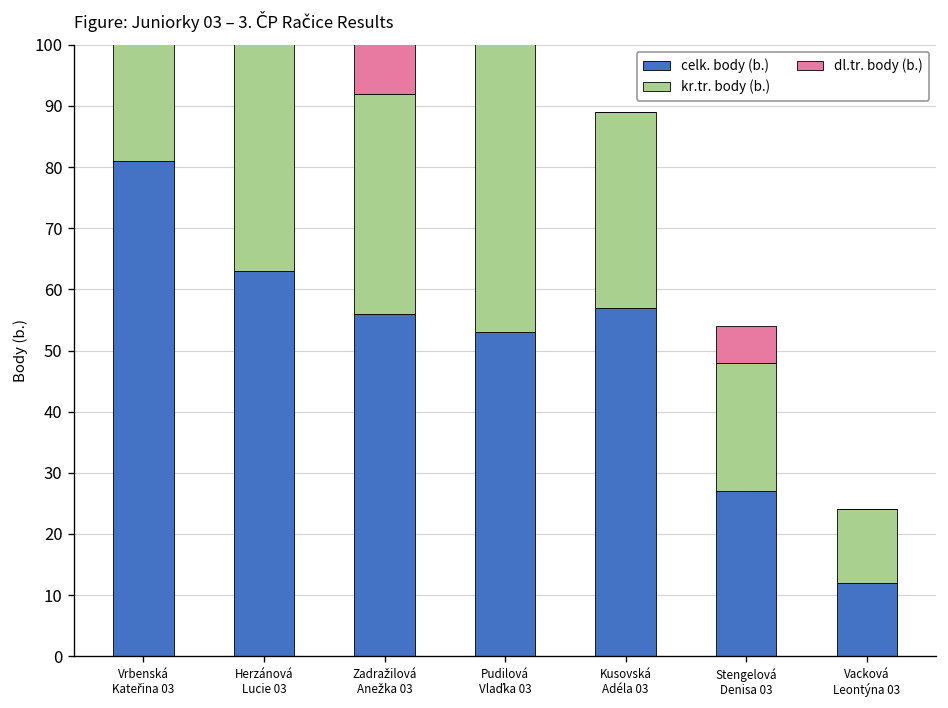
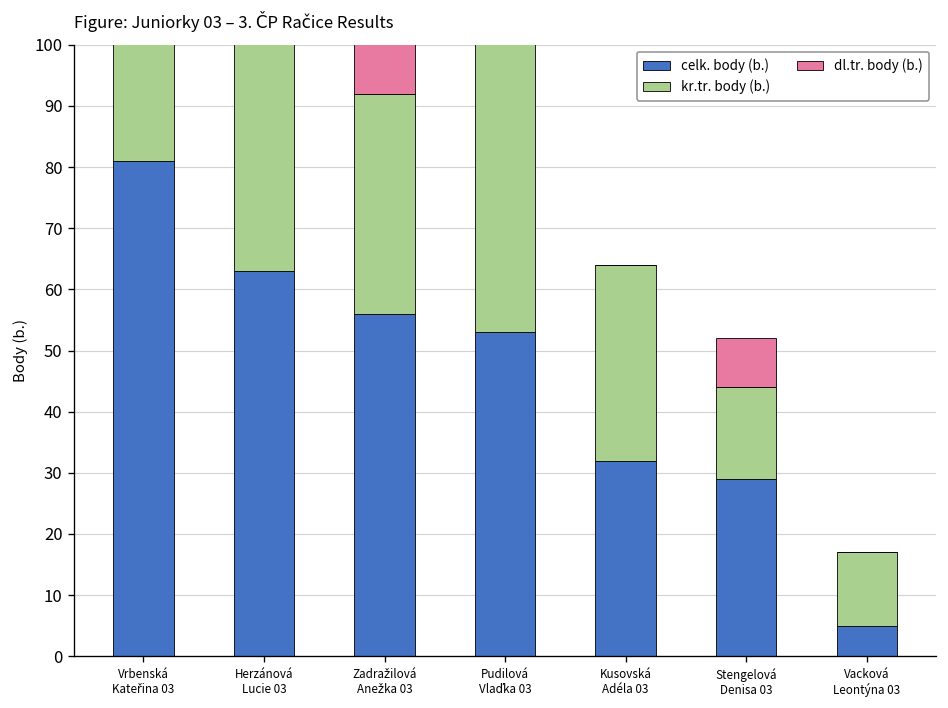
celk. body (b.), Kusovská Adéla 03: 57 -> 32
celk. body (b.), Stengelová Denisa 03: 27 -> 29
kr.tr. body (b.), Stengelová Denisa 03: 21 -> 15
dl.tr. body (b.), Stengelová Denisa 03: 6 -> 8
celk. body (b.), Vacková Leontýna 03: 12 -> 5
